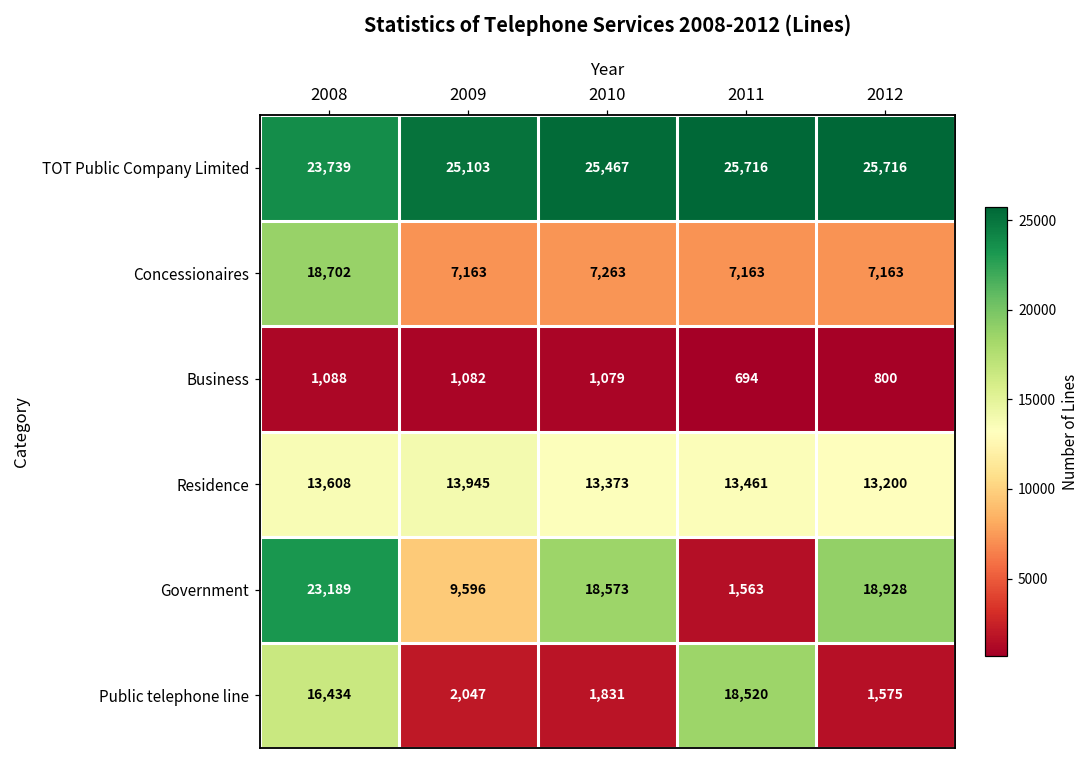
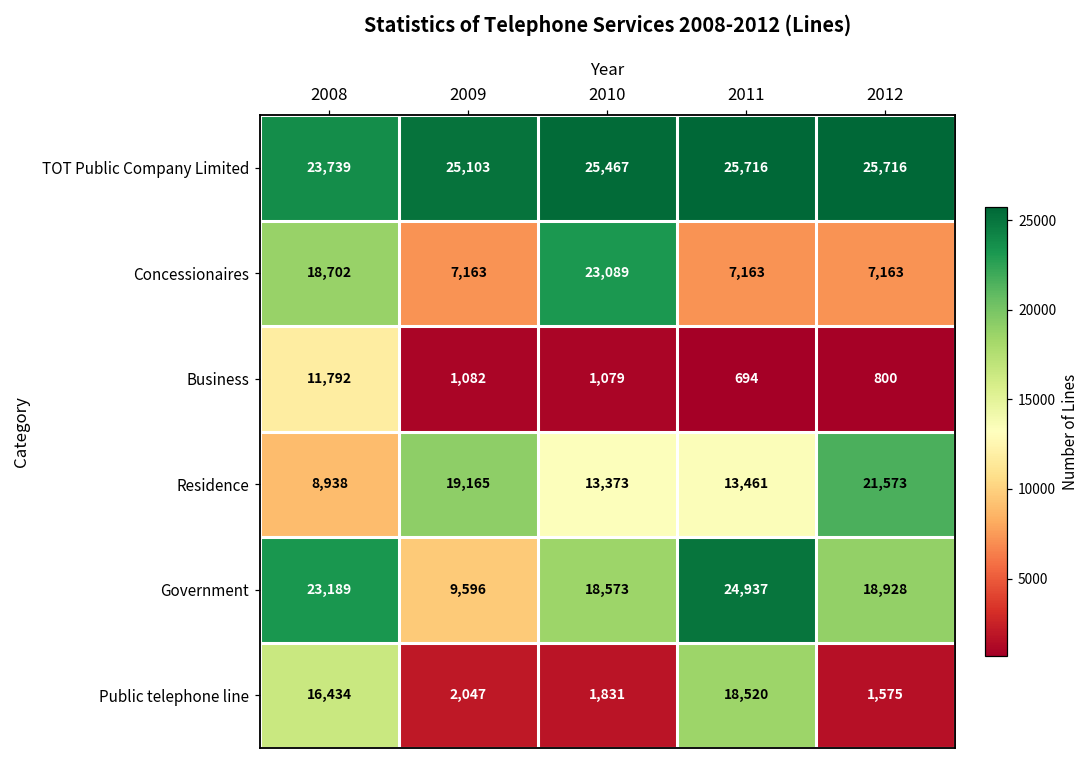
Concessionaires, 2010: 7,263 -> 23,089
Business, 2008: 1,088 -> 11,792
Residence, 2008: 13,608 -> 8,938
Residence, 2009: 13,945 -> 19,165
Residence, 2012: 13,200 -> 21,573
Government, 2011: 1,563 -> 24,937
